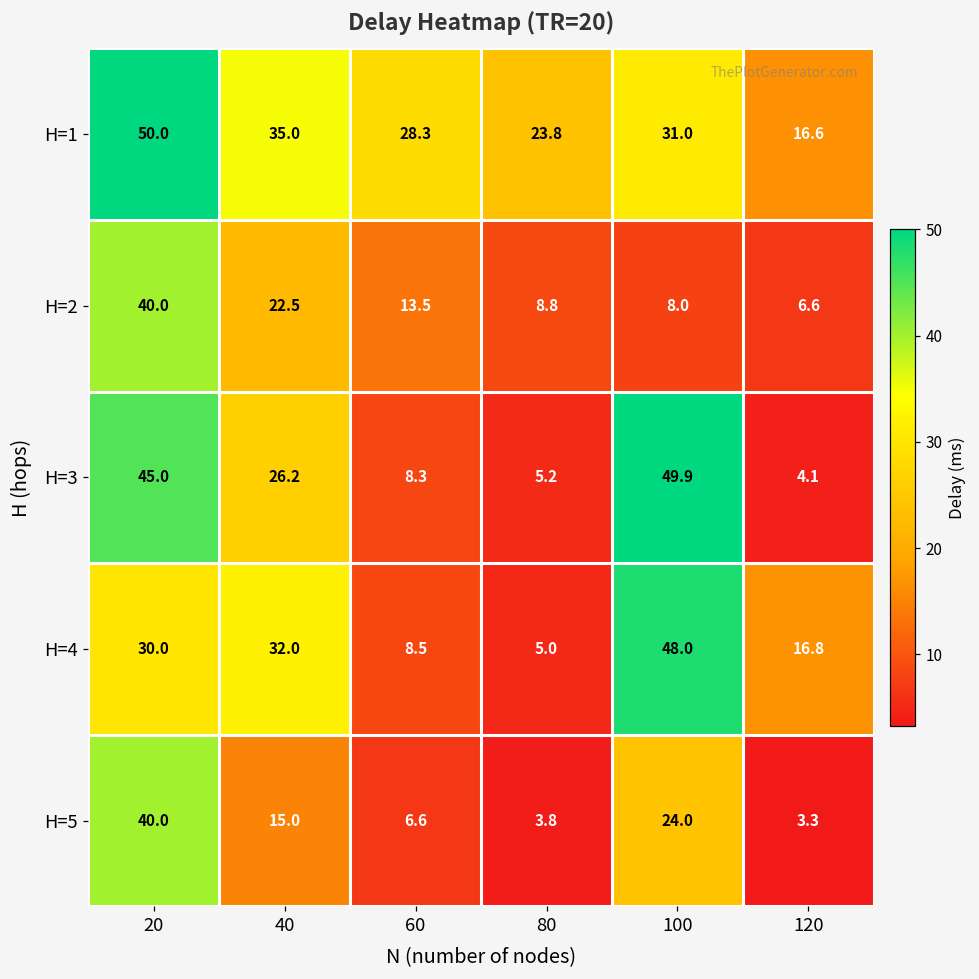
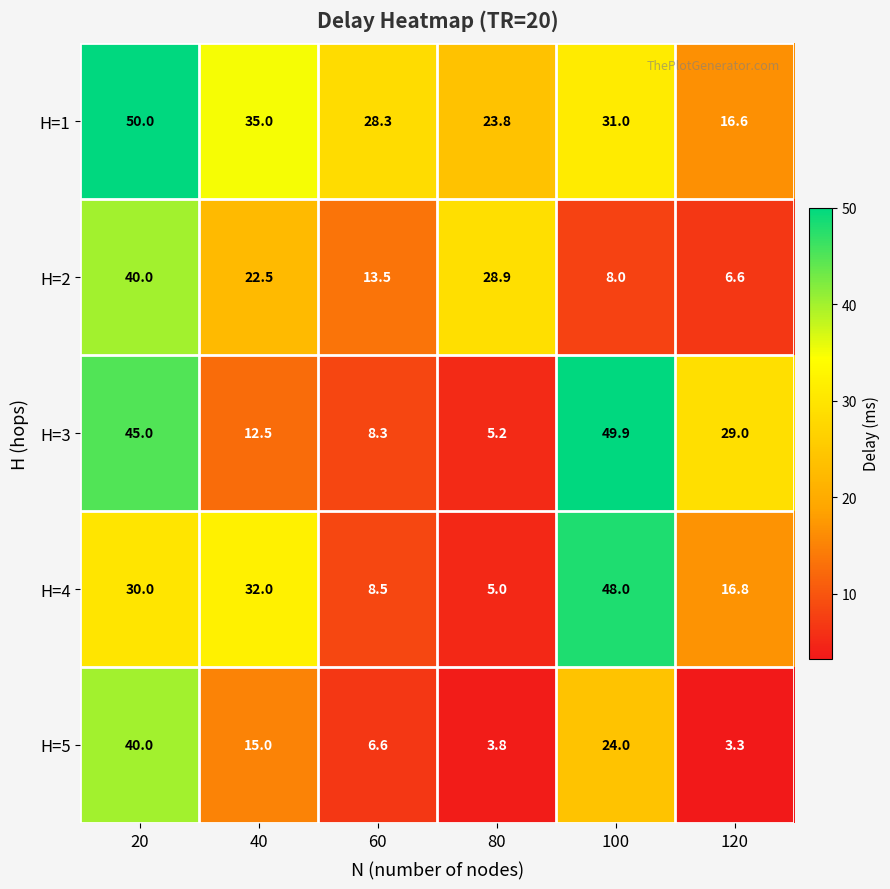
H=2, 80: 8.8 -> 28.9
H=3, 40: 26.2 -> 12.5
H=3, 120: 4.1 -> 29.0
